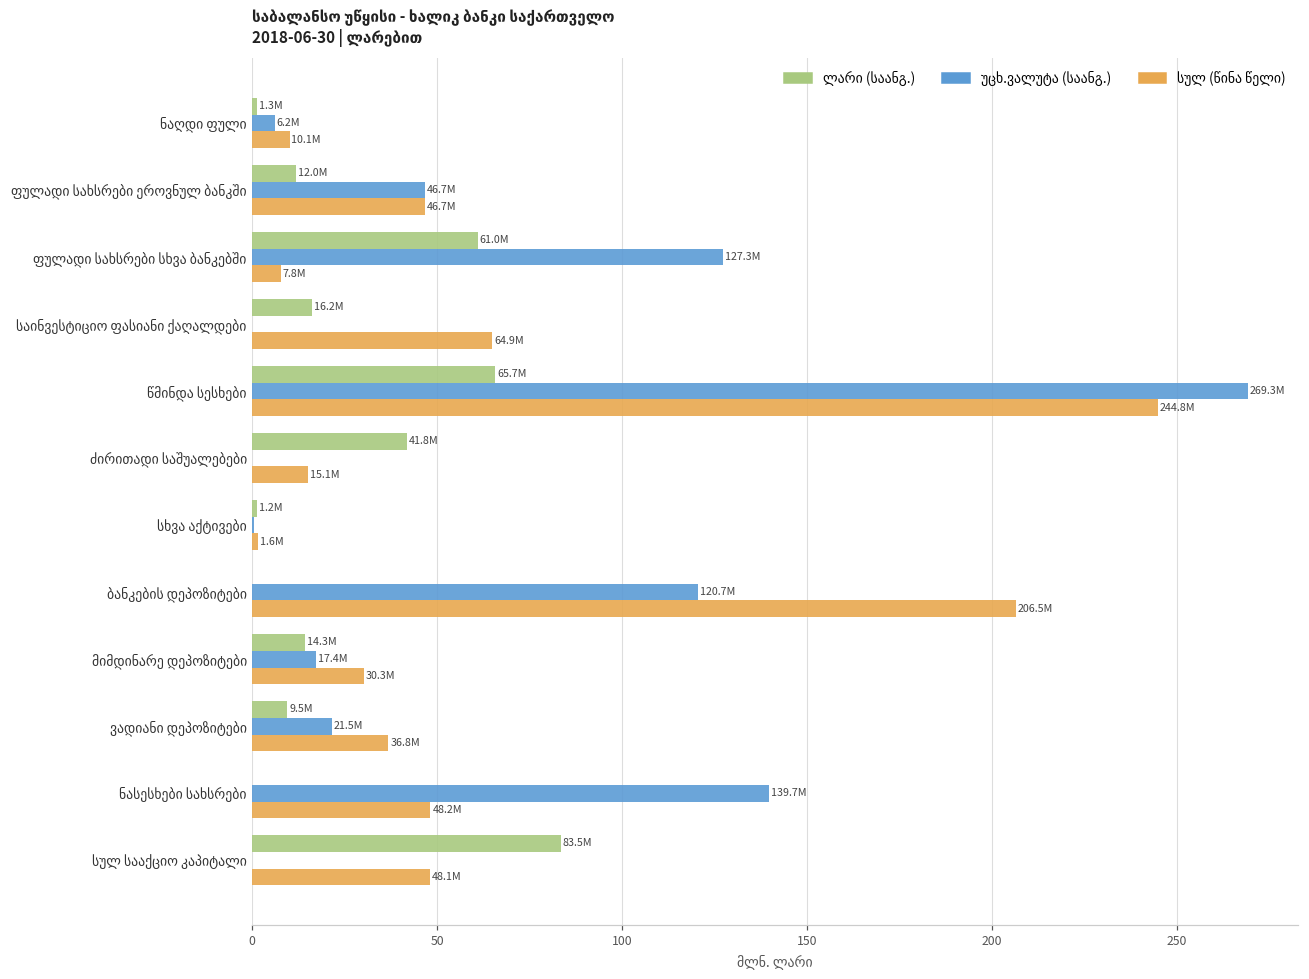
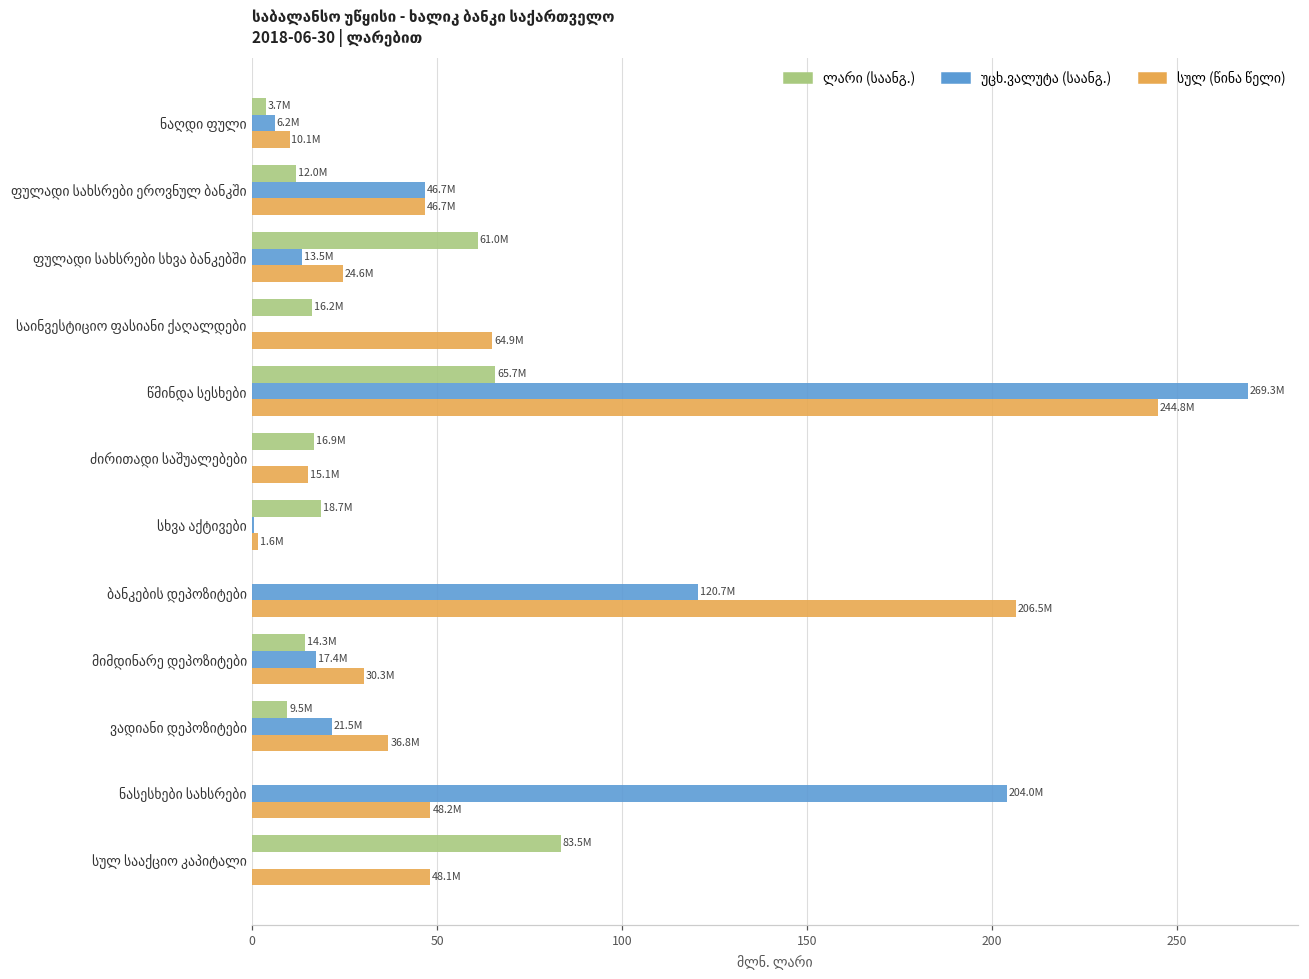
ლარი (საანგ.), ნაღდი ფული: 1.3M -> 3.7M
უცხ.ვალუტა (საანგ.), ფულადი სახსრები სხვა ბანკებში: 127.3M -> 13.5M
სულ (წინა წელი), ფულადი სახსრები სხვა ბანკებში: 7.8M -> 24.6M
ლარი (საანგ.), ძირითადი საშუალებები: 41.8M -> 16.9M
ლარი (საანგ.), სხვა აქტივები: 1.2M -> 18.7M
უცხ.ვალუტა (საანგ.), ნასესხები სახსრები: 139.7M -> 204.0M
